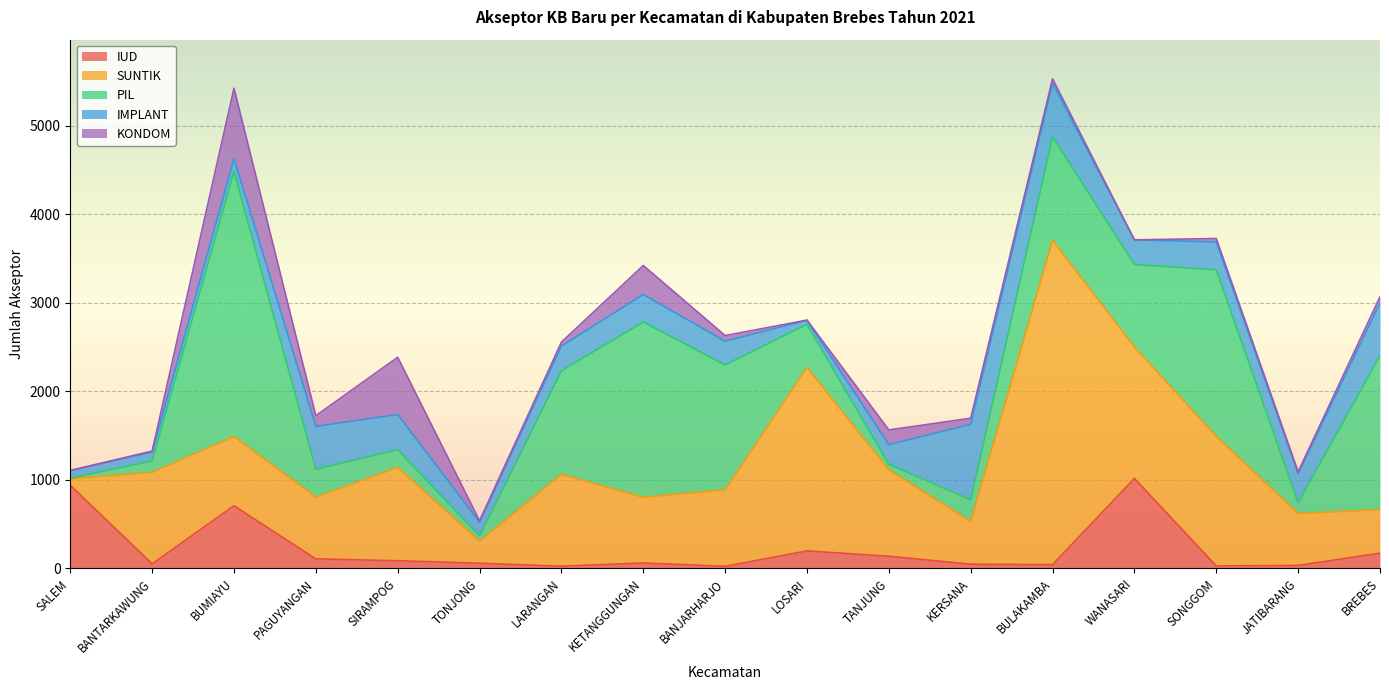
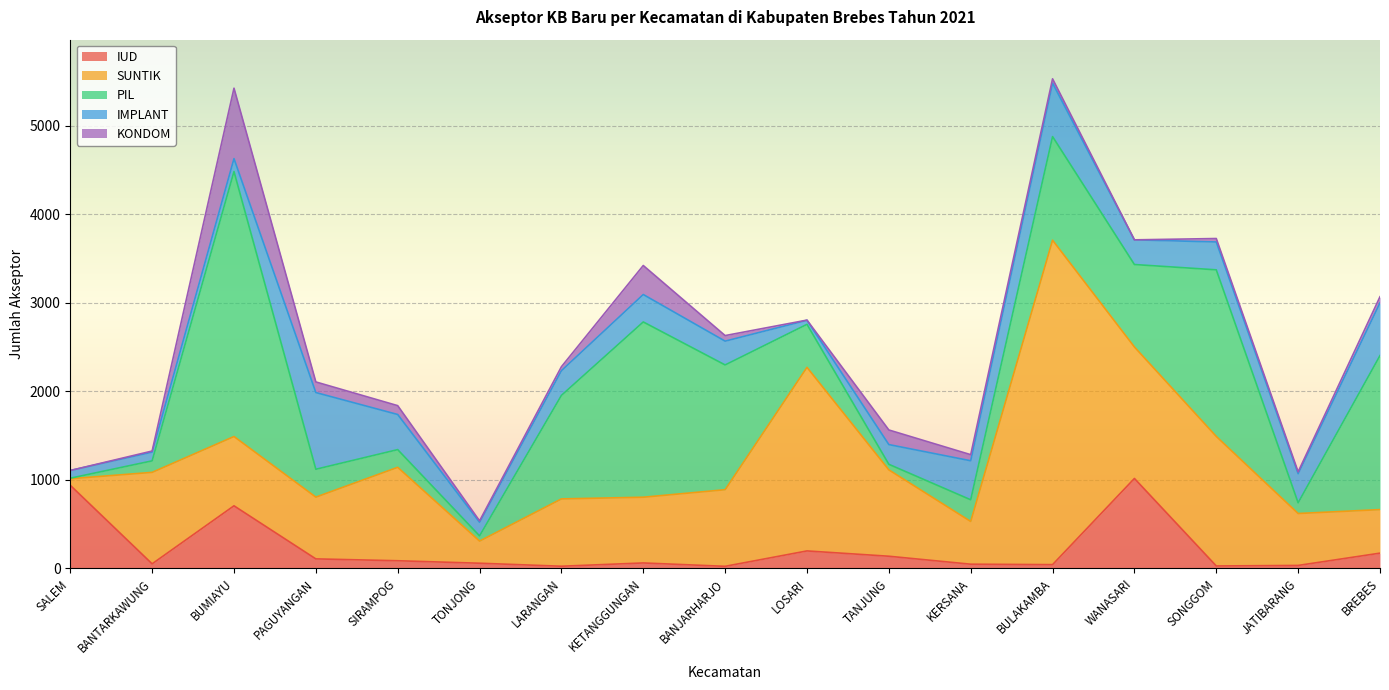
IMPLANT, PAGUYANGAN: 500 -> 900
KONDOM, SIRAMPOG: 600 -> 100
SUNTIK, LARANGAN: 1000 -> 800
IMPLANT, KERSANA: 900 -> 400
